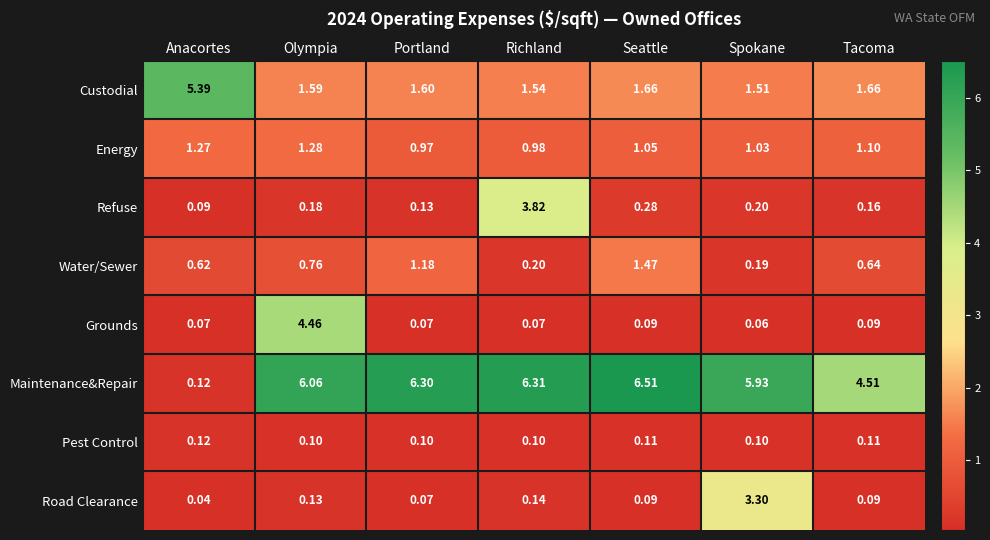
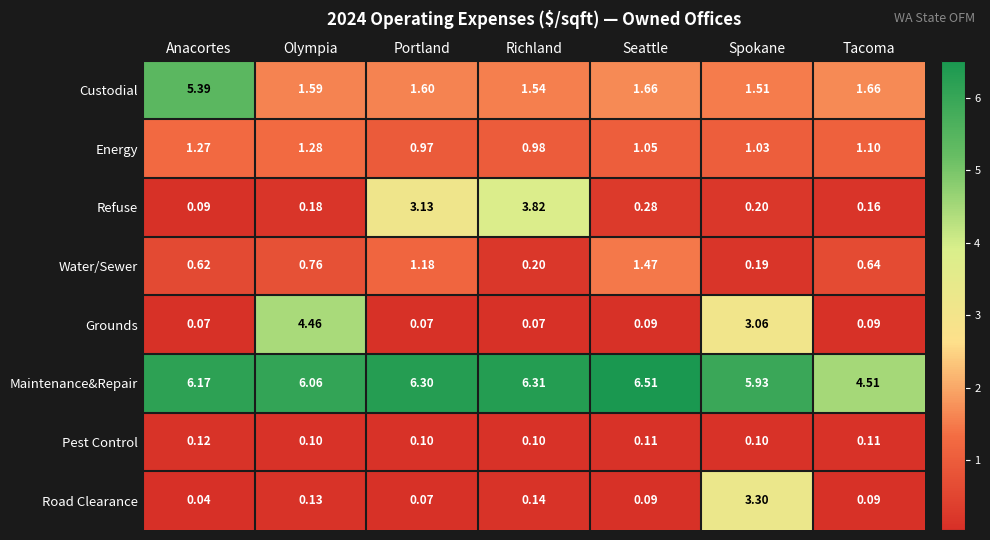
Refuse, Portland: 0.13 -> 3.13
Grounds, Spokane: 0.06 -> 3.06
Maintenance&Repair, Anacortes: 0.12 -> 6.17
